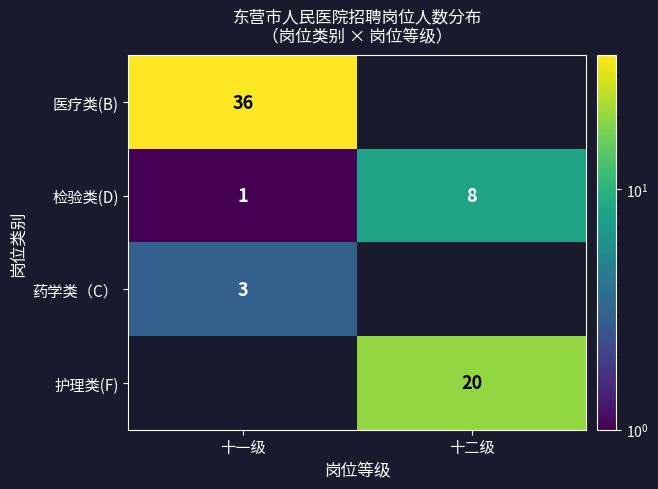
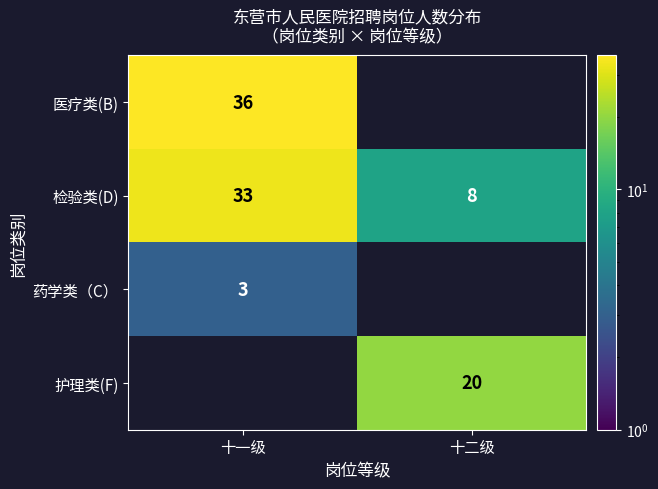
检验类(D), 十一级: 1 -> 33
